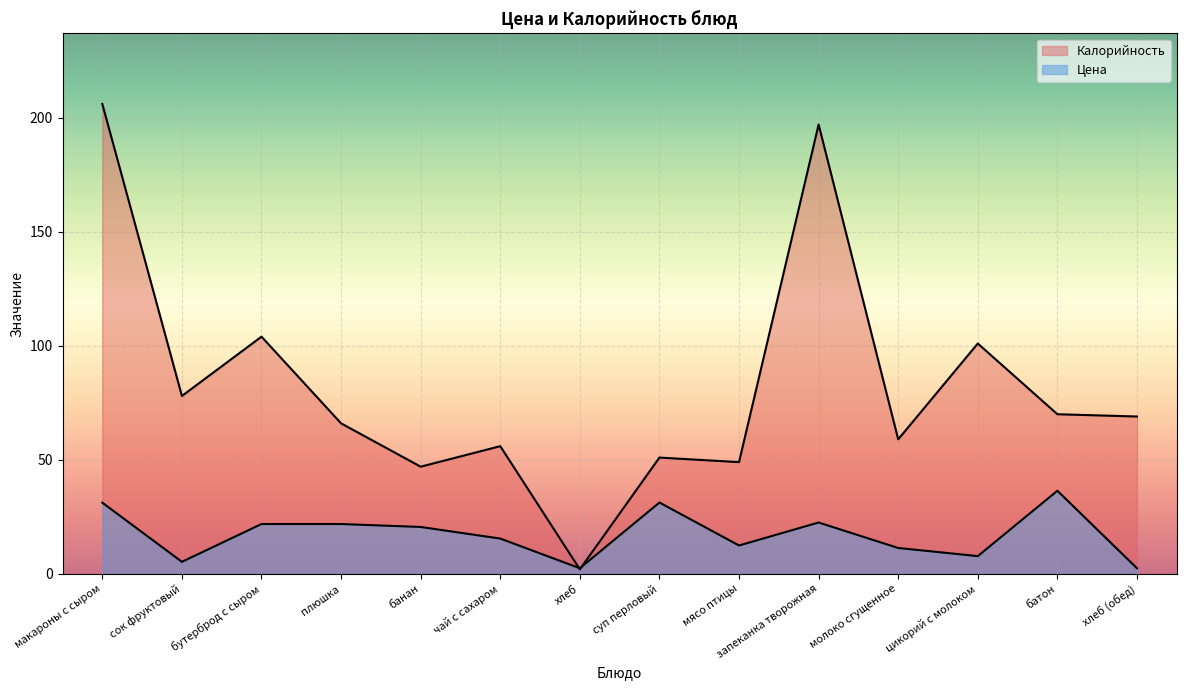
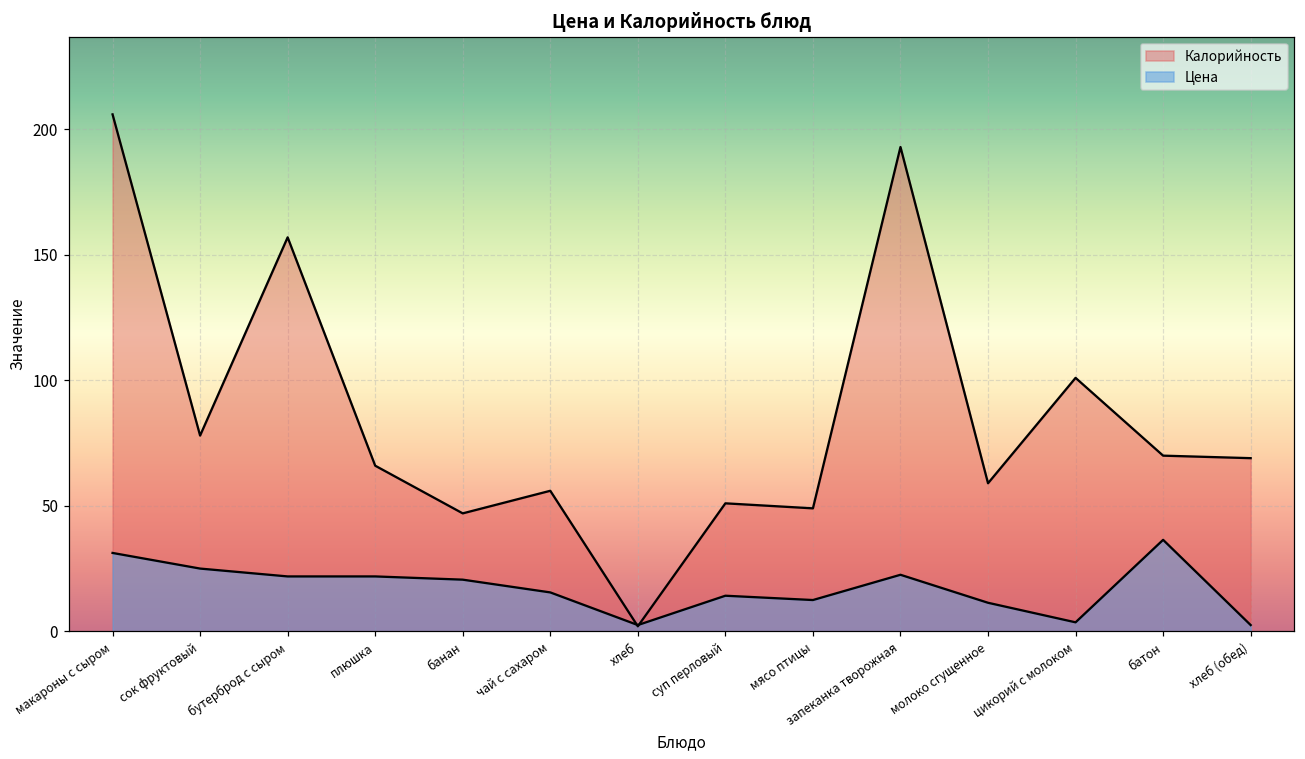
Цена, сок фруктовый: 5 -> 25
Калорийность, бутерброд с сыром: 104 -> 157
Цена, суп перловый: 31 -> 14
Калорийность, запеканка творожная: 197 -> 193
Цена, цикорий с молоком: 8 -> 4
